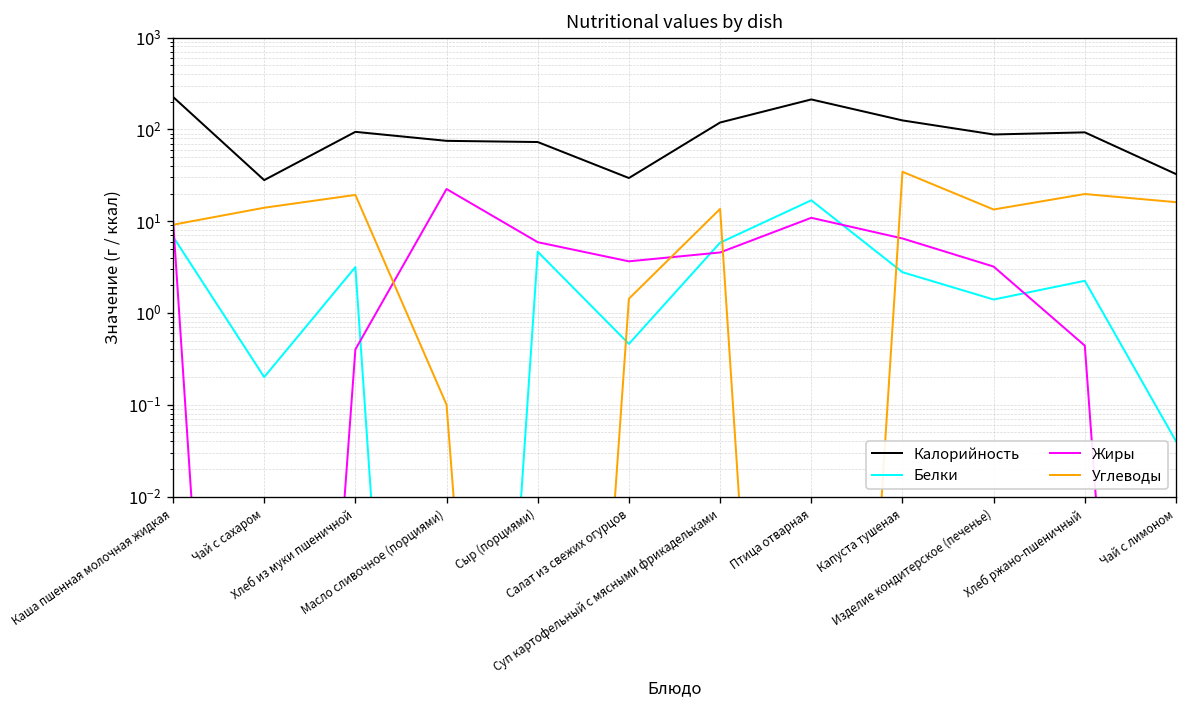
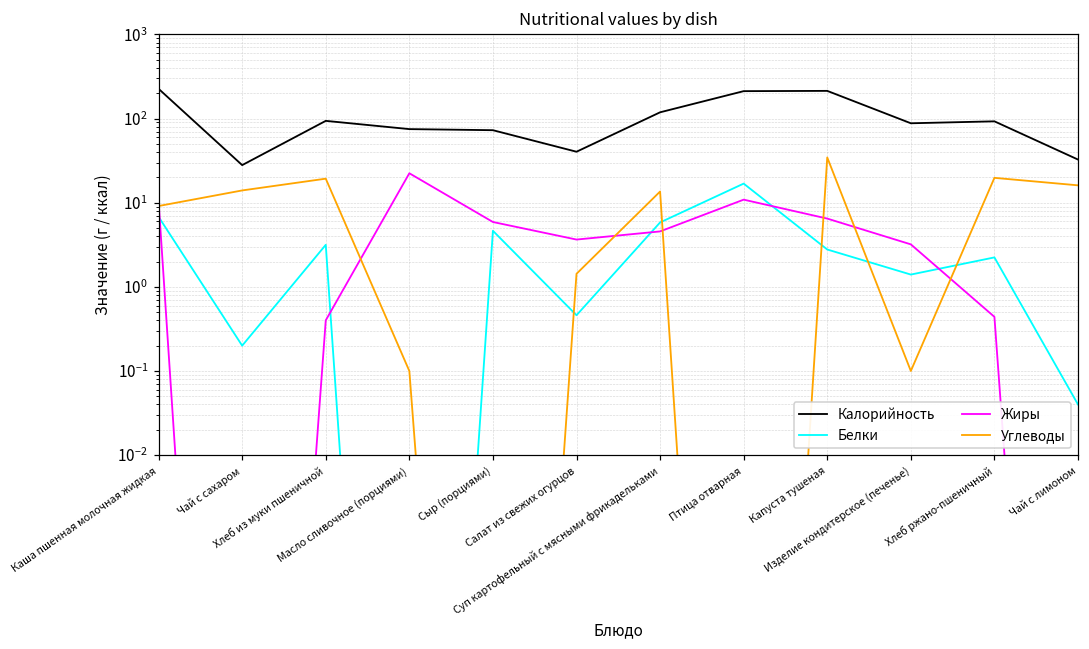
Калорийность, Салат из свежих огурцов: 30 -> 40
Калорийность, Капуста тушеная: 130 -> 210
Углеводы, Изделие кондитерское (печенье): 13 -> 0.1
